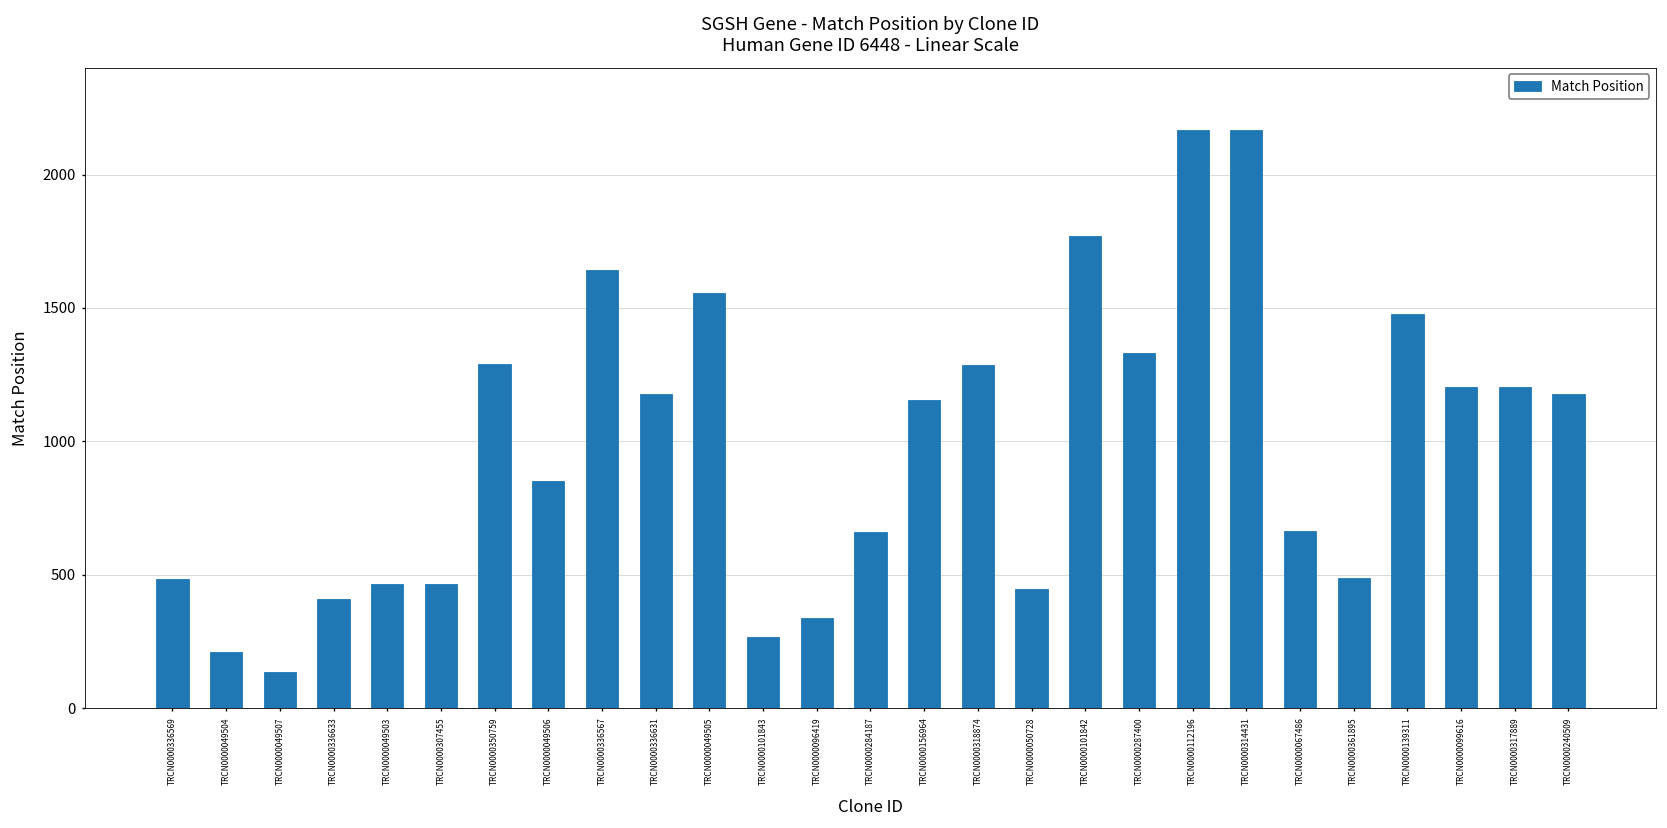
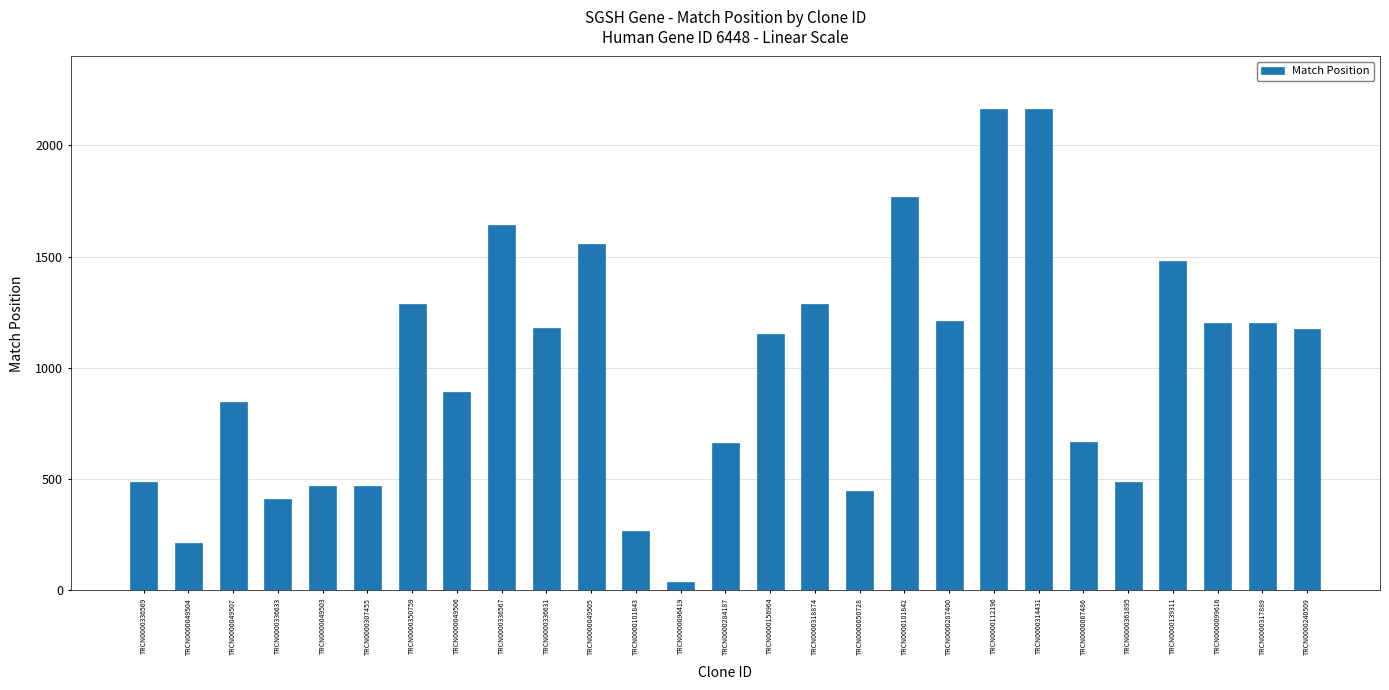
TRCN0000049507: 130 -> 840
TRCN0000049506: 850 -> 890
TRCN0000096419: 340 -> 40
TRCN0000287400: 1330 -> 1210
